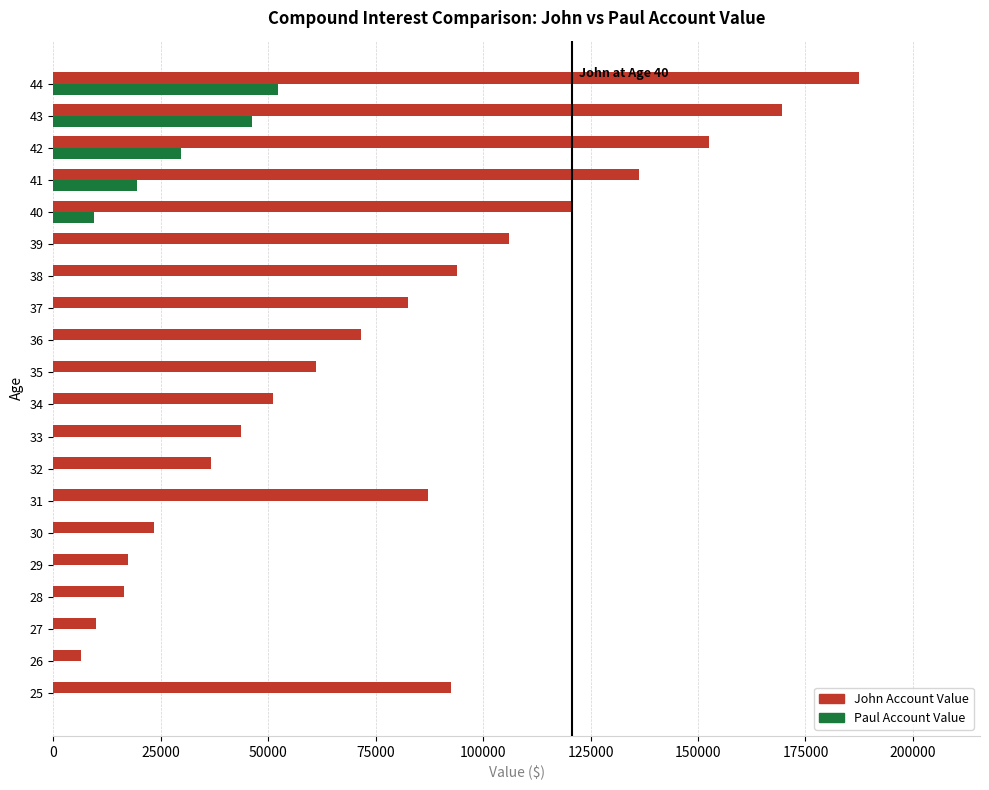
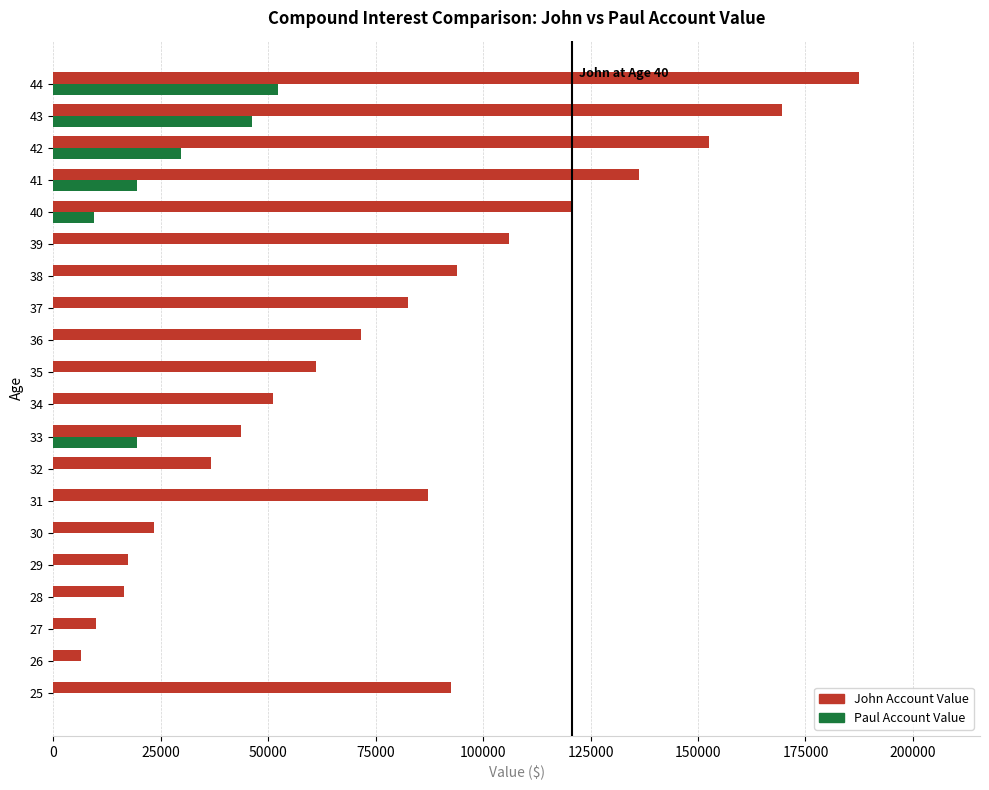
Paul Account Value, 33: 0 -> 19000
